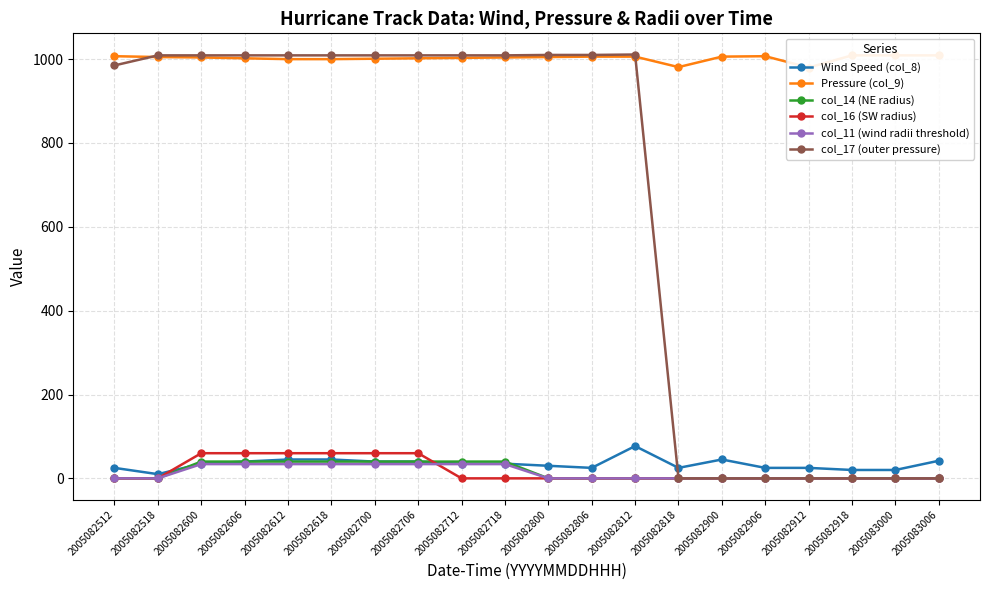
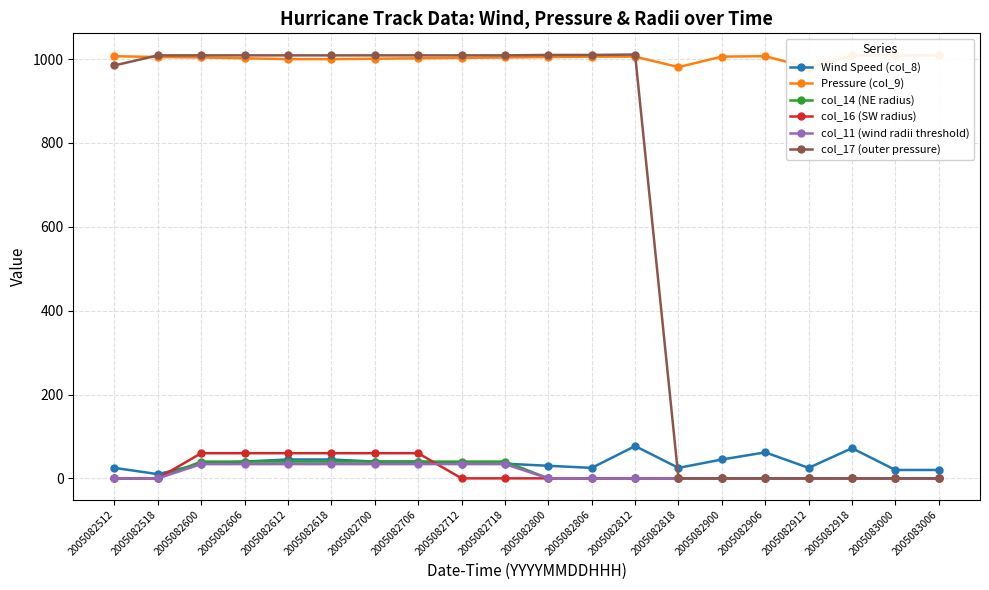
Wind Speed (col_8), 2005082906: 30 -> 60
Wind Speed (col_8), 2005082918: 20 -> 70
Wind Speed (col_8), 2005083006: 40 -> 20
